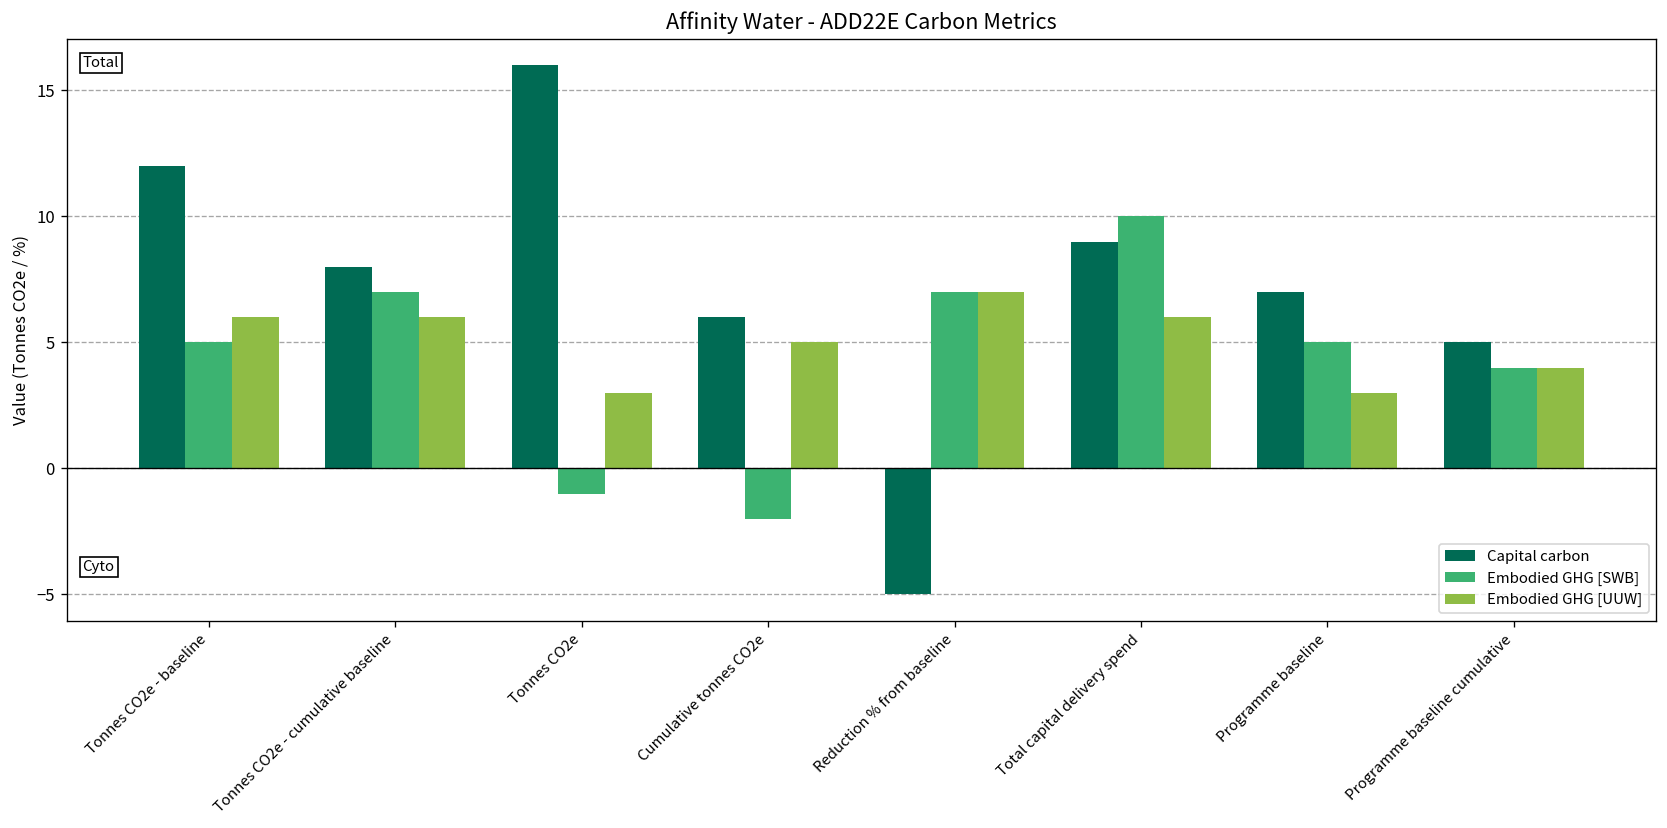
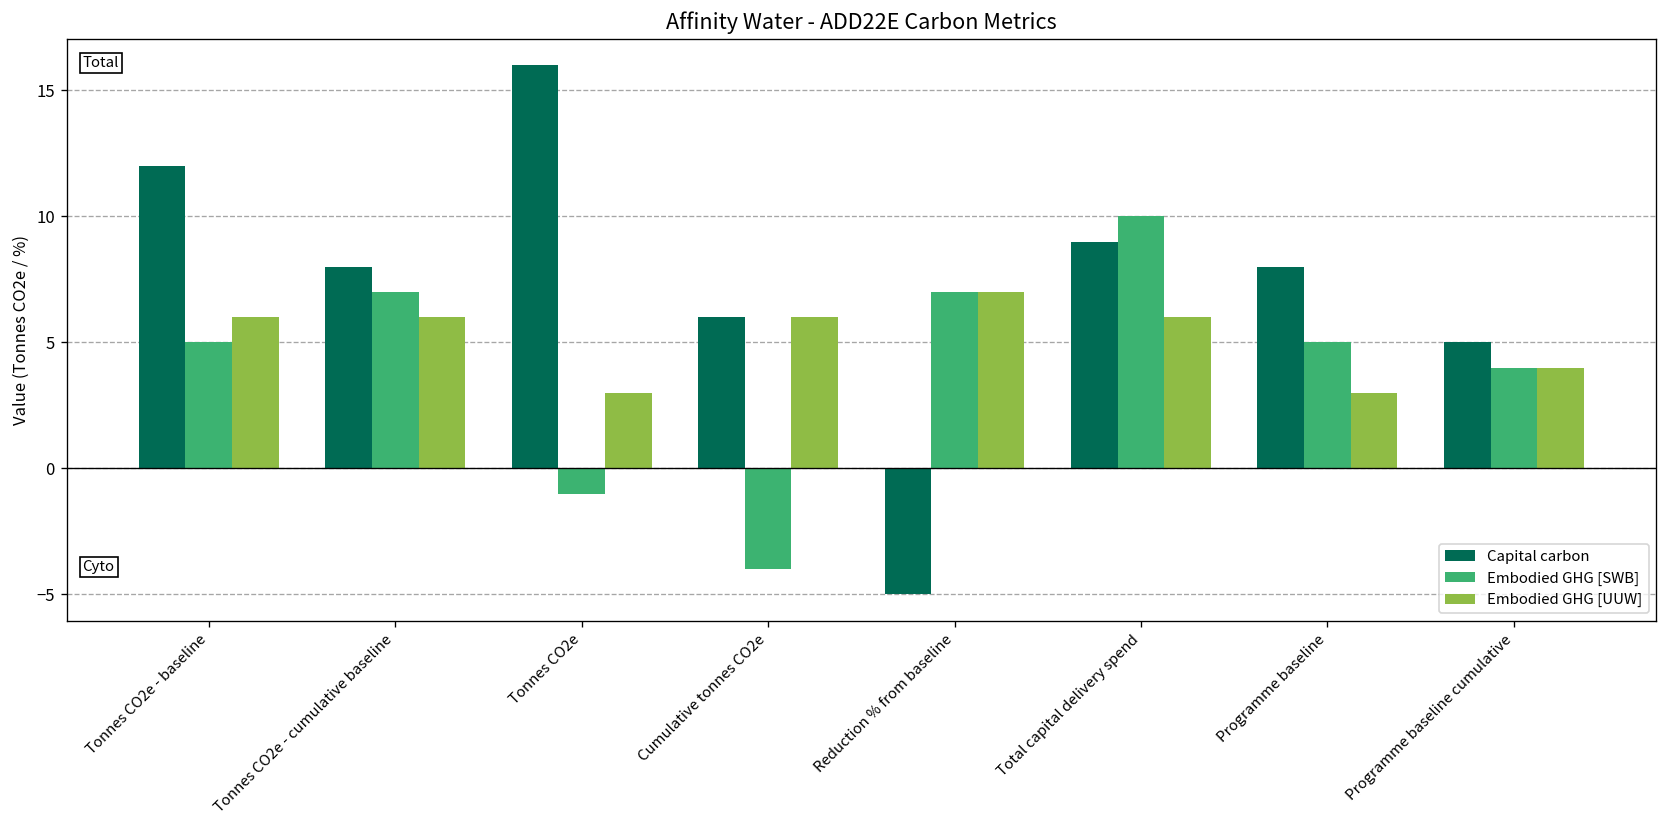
Embodied GHG [SWB], Cumulative tonnes CO2e: -2 -> -4
Embodied GHG [UUW], Cumulative tonnes CO2e: 5 -> 6
Capital carbon, Programme baseline: 7 -> 8
